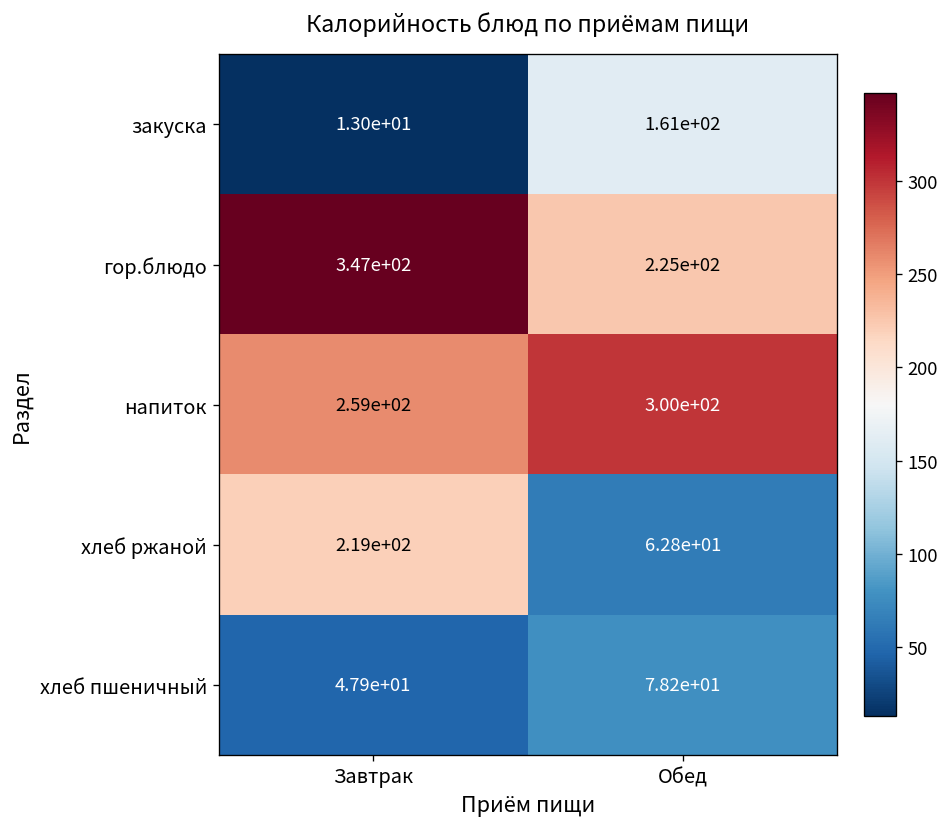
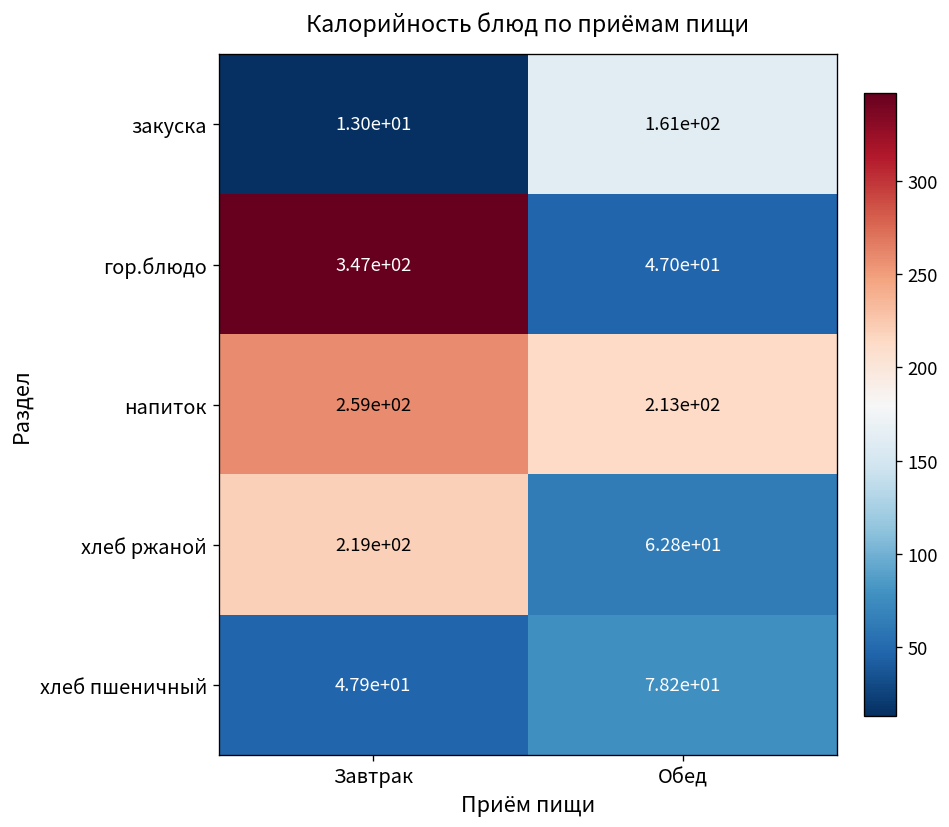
гор.блюдо, Обед: 2.25e+02 -> 4.70e+01
напиток, Обед: 3.00e+02 -> 2.13e+02
